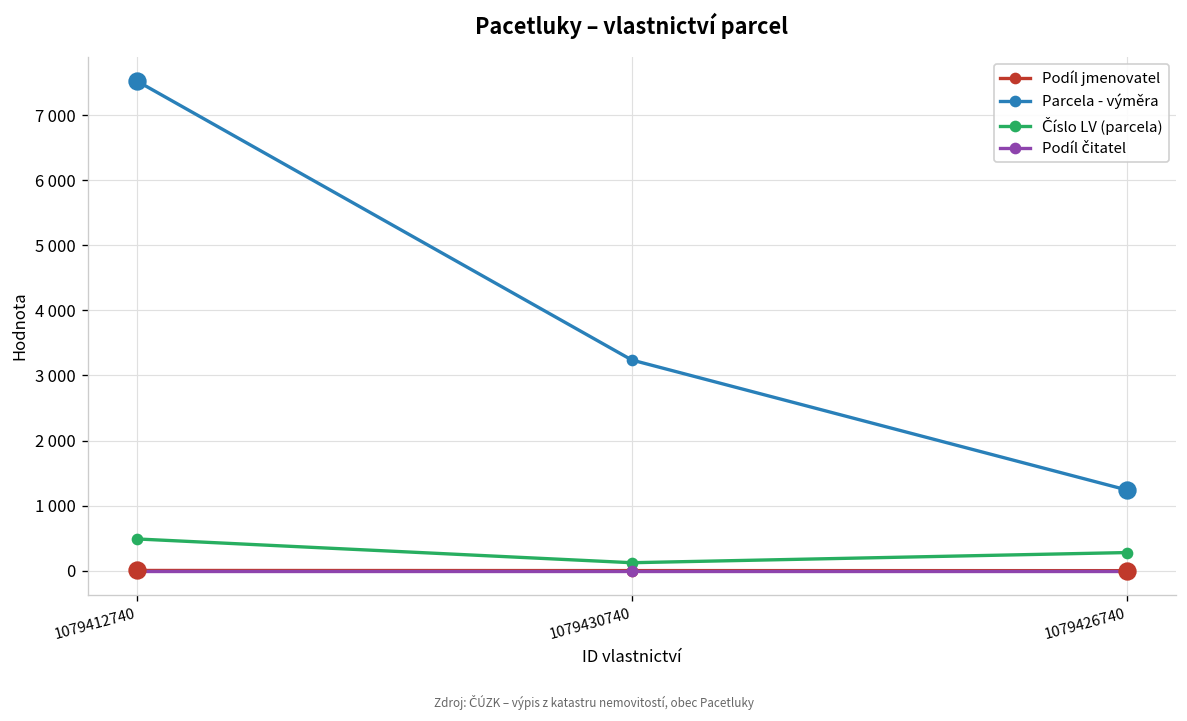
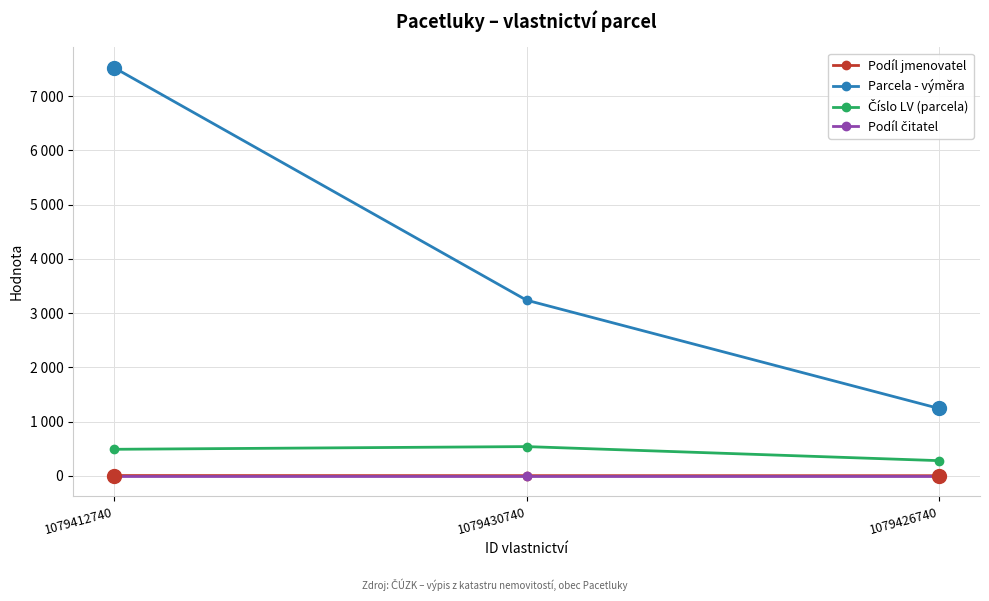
Číslo LV (parcela), 1079430740: 100 -> 500
